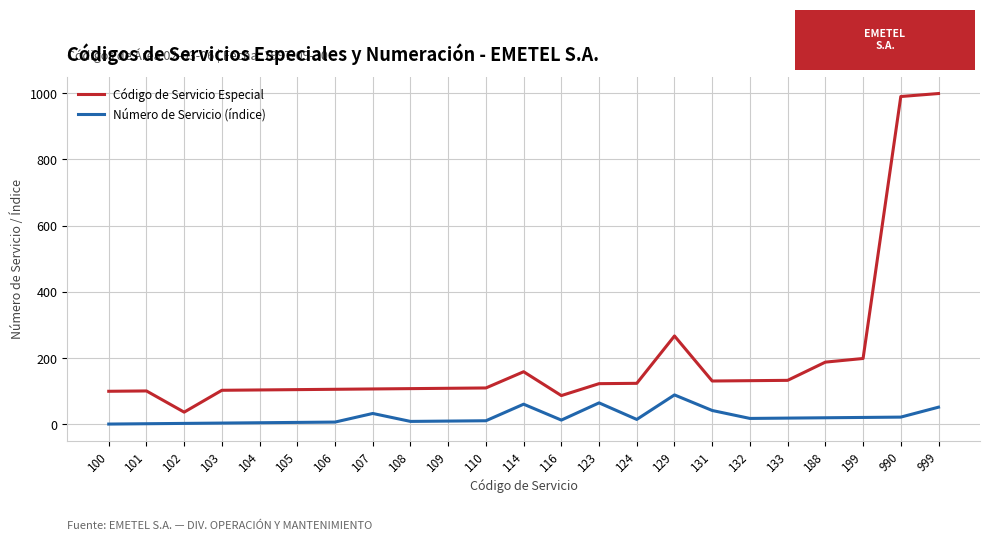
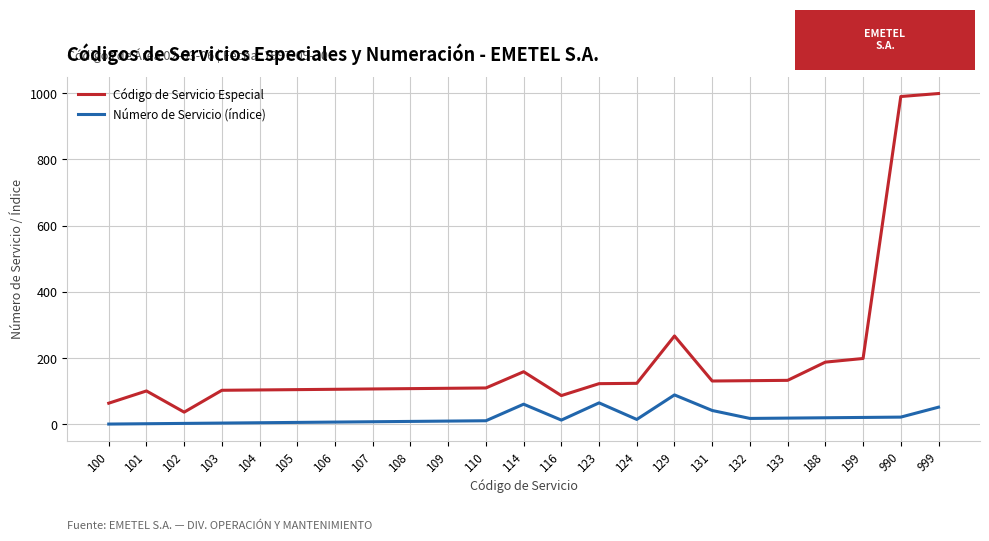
Código de Servicio Especial, 100: 100 -> 60
Número de Servicio (índice), 107: 30 -> 10
